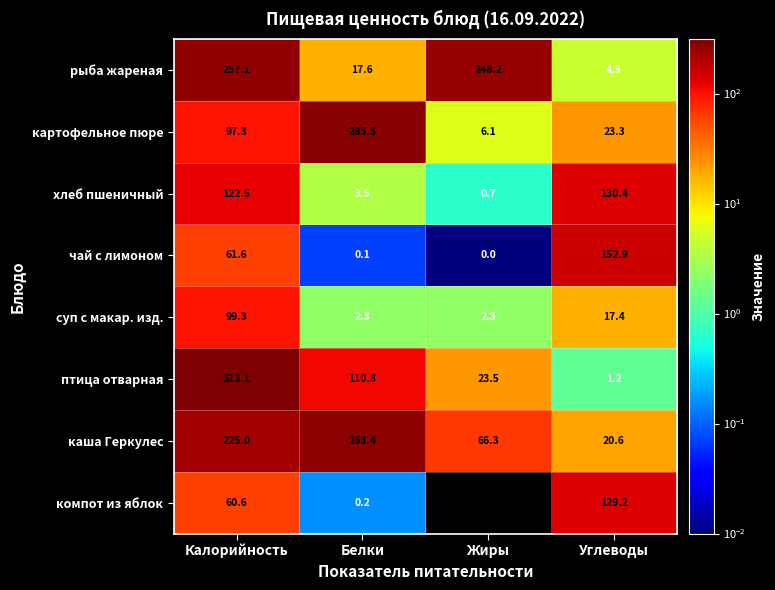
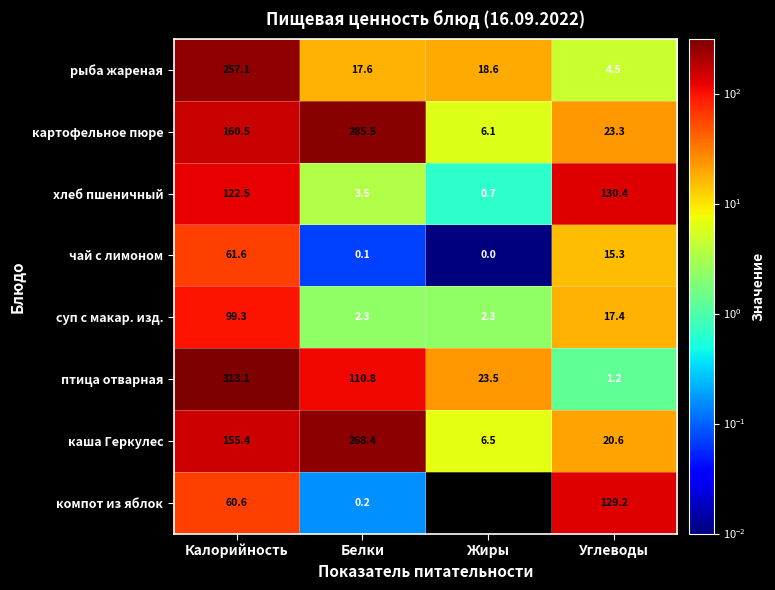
рыба жареная, Жиры: 248.2 -> 18.6
картофельное пюре, Калорийность: 97.3 -> 160.5
чай с лимоном, Углеводы: 152.9 -> 15.3
каша Геркулес, Калорийность: 225.0 -> 155.4
каша Геркулес, Жиры: 66.3 -> 6.5
